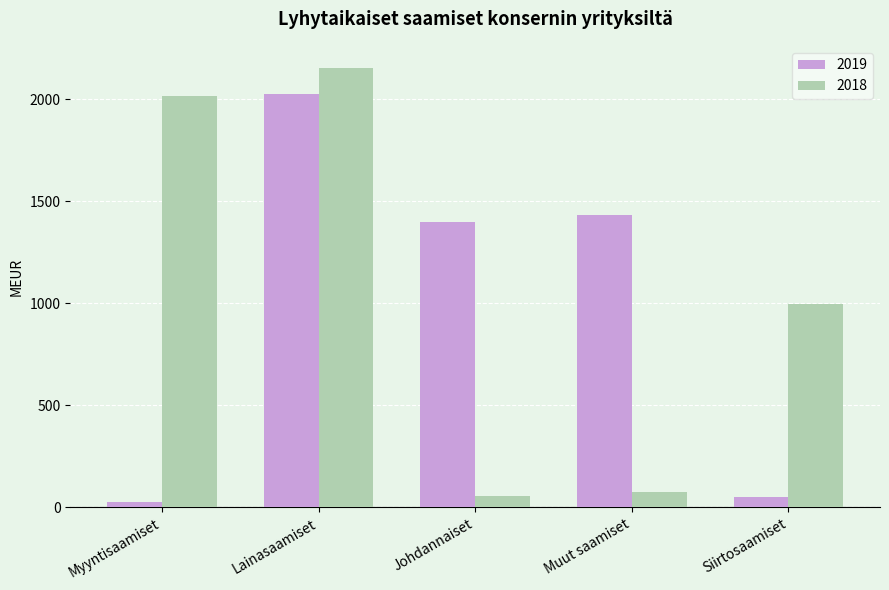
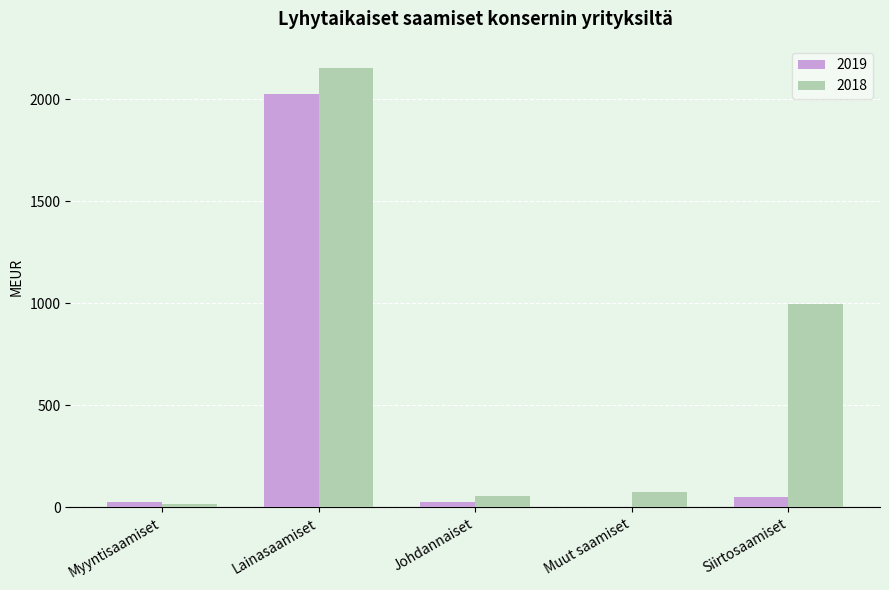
2018, Myyntisaamiset: 2010 -> 20
2019, Johdannaiset: 1400 -> 30
2019, Muut saamiset: 1430 -> 0
